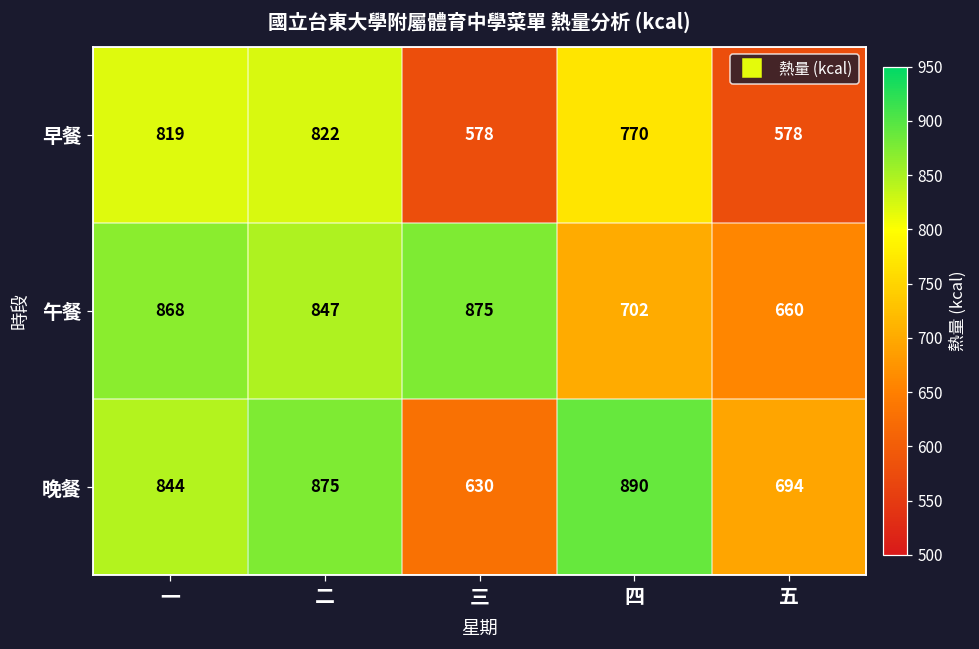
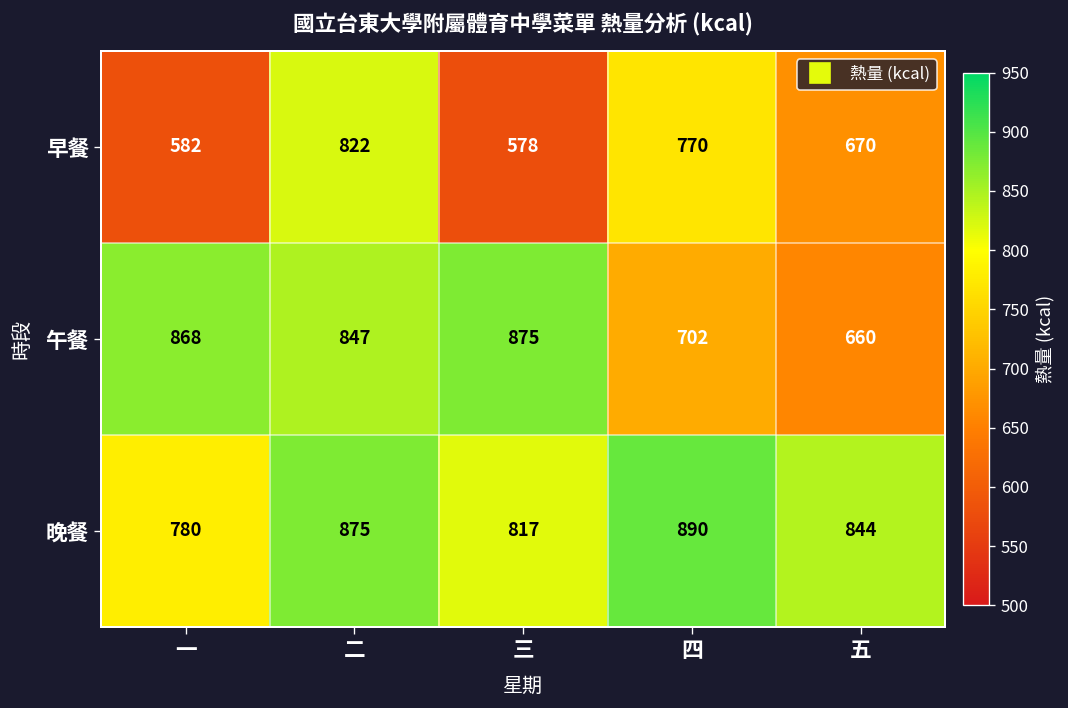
早餐, 一: 819 -> 582
早餐, 五: 578 -> 670
晚餐, 一: 844 -> 780
晚餐, 三: 630 -> 817
晚餐, 五: 694 -> 844
